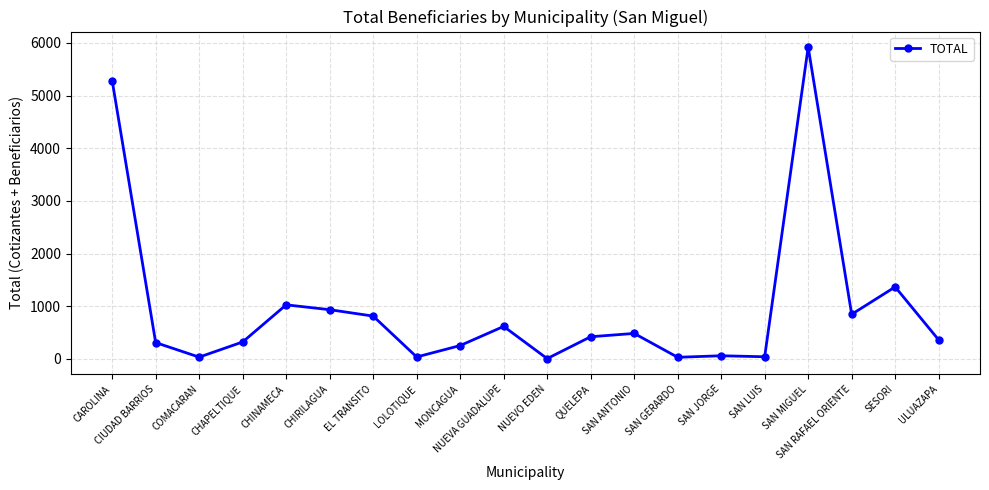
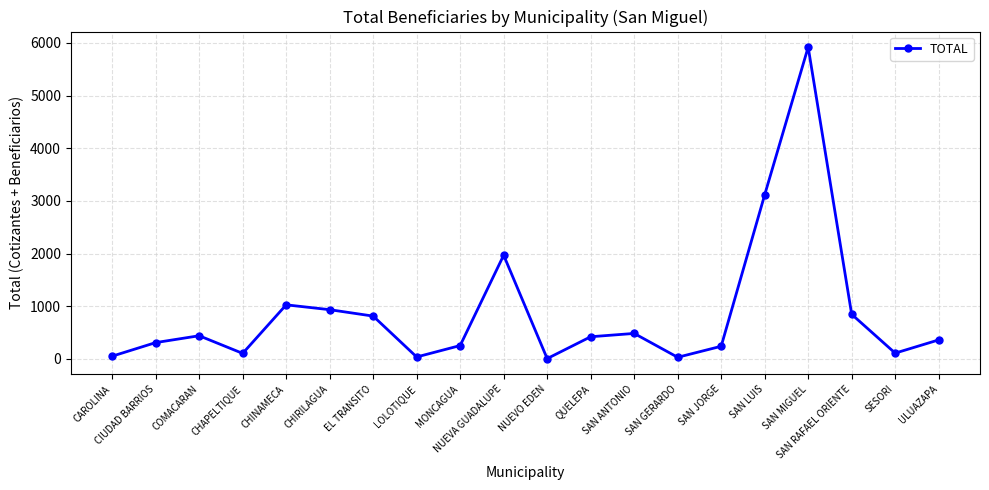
CAROLINA: 5300 -> 100
COMACARAN: 0 -> 400
CHAPELTIQUE: 300 -> 100
NUEVA GUADALUPE: 600 -> 2000
SAN JORGE: 100 -> 200
SAN LUIS: 0 -> 3100
SESORI: 1400 -> 100
